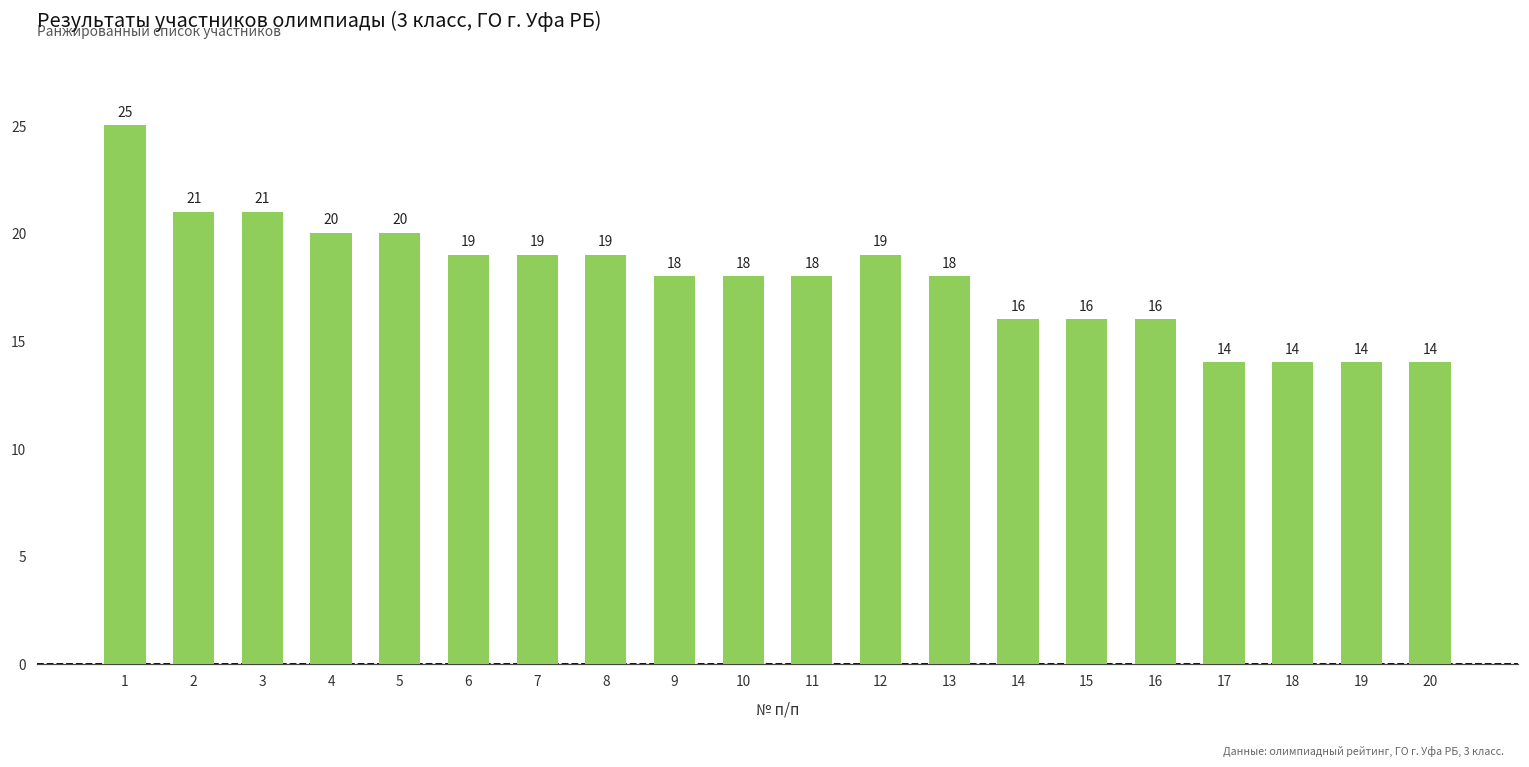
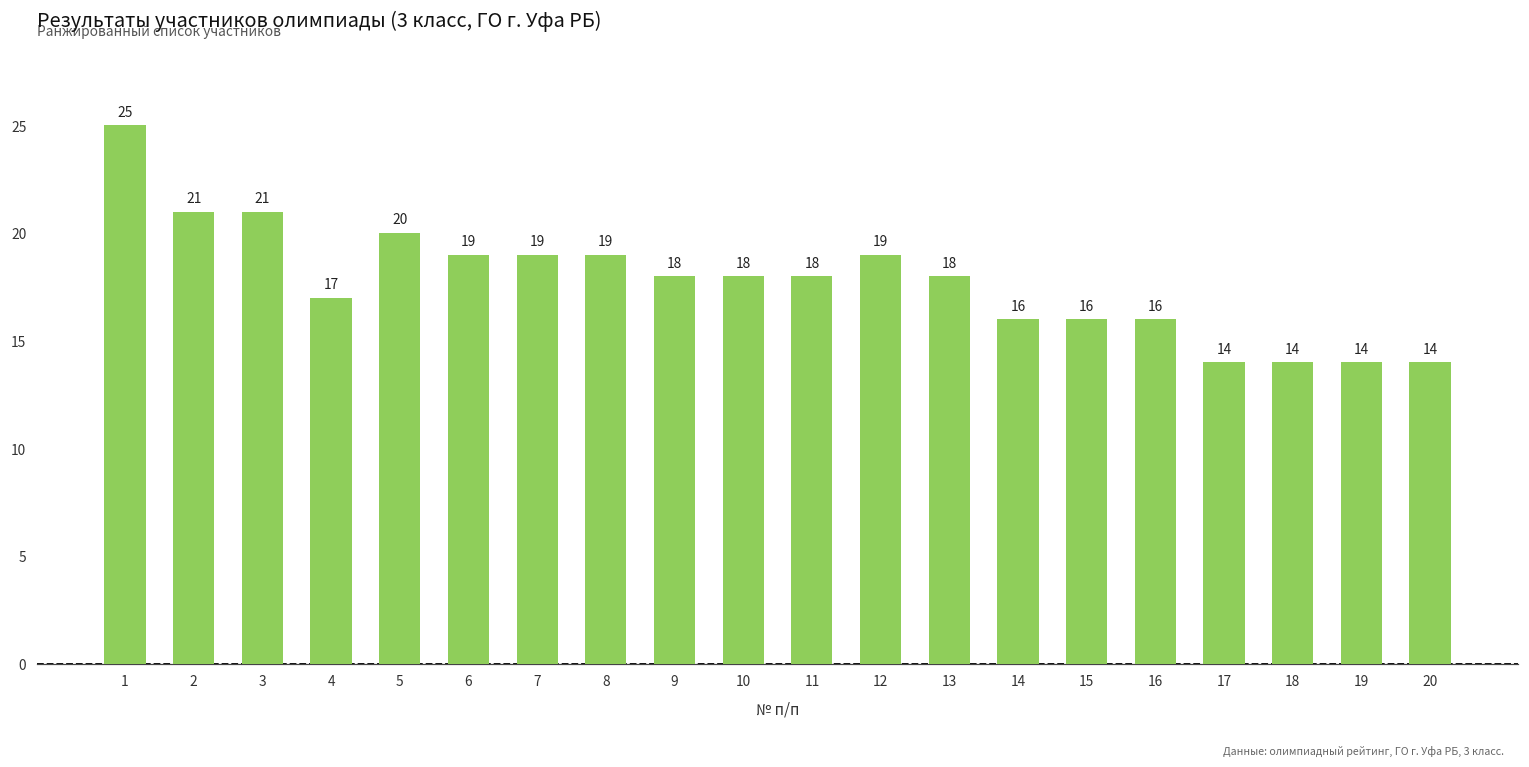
4: 20 -> 17
